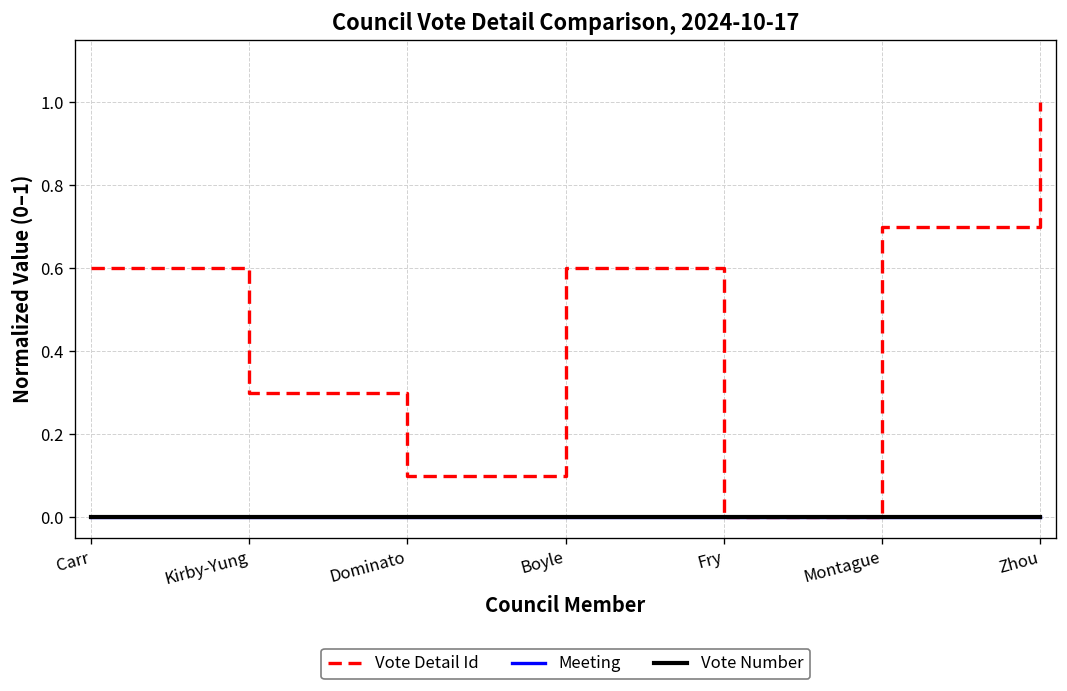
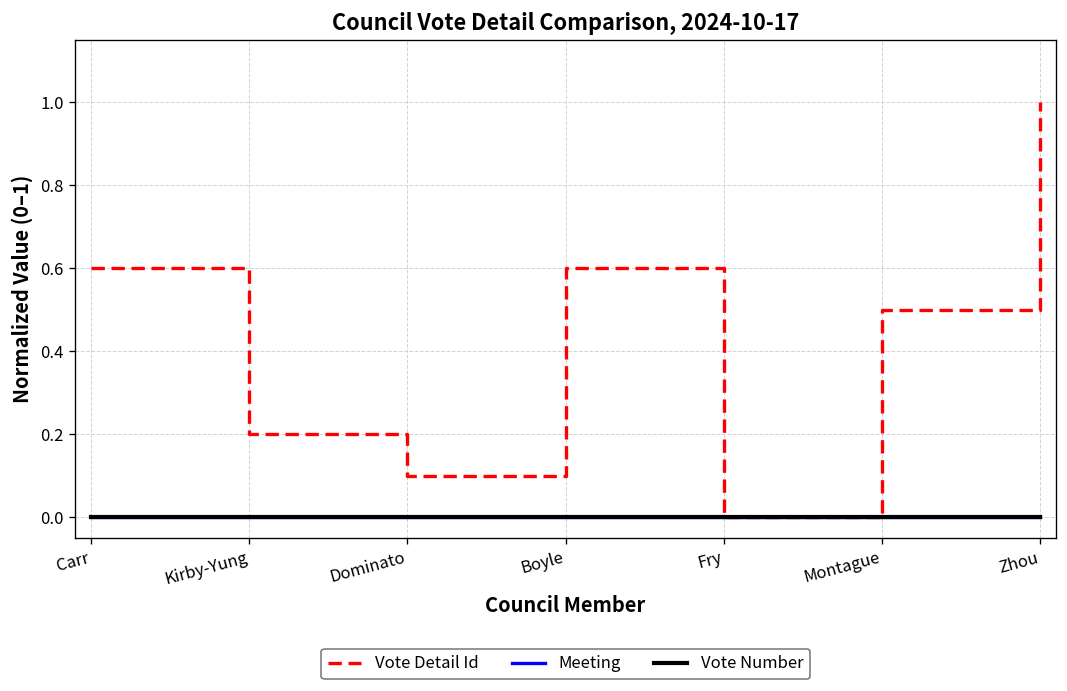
Vote Detail Id, Kirby-Yung: 0.30 -> 0.20
Vote Detail Id, Montague: 0.70 -> 0.50
